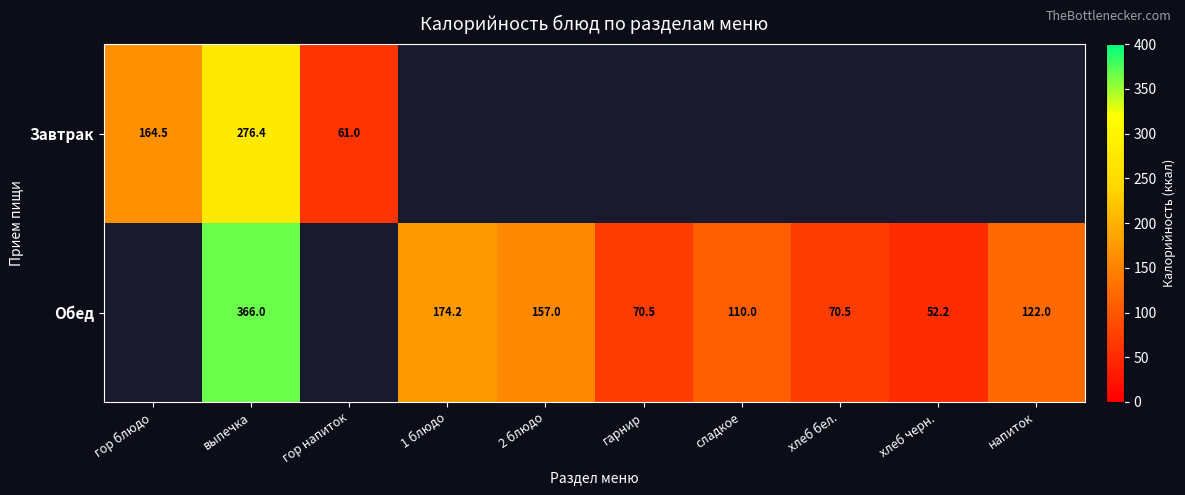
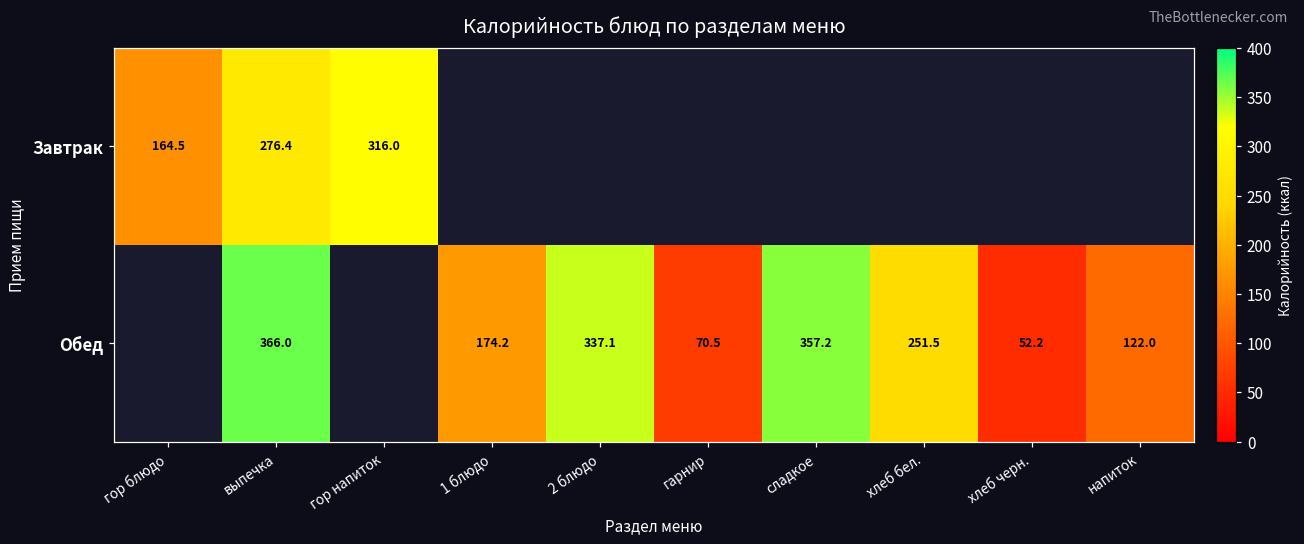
Завтрак, гор напиток: 61.0 -> 316.0
Обед, 2 блюдо: 157.0 -> 337.1
Обед, сладкое: 110.0 -> 357.2
Обед, хлеб бел.: 70.5 -> 251.5
